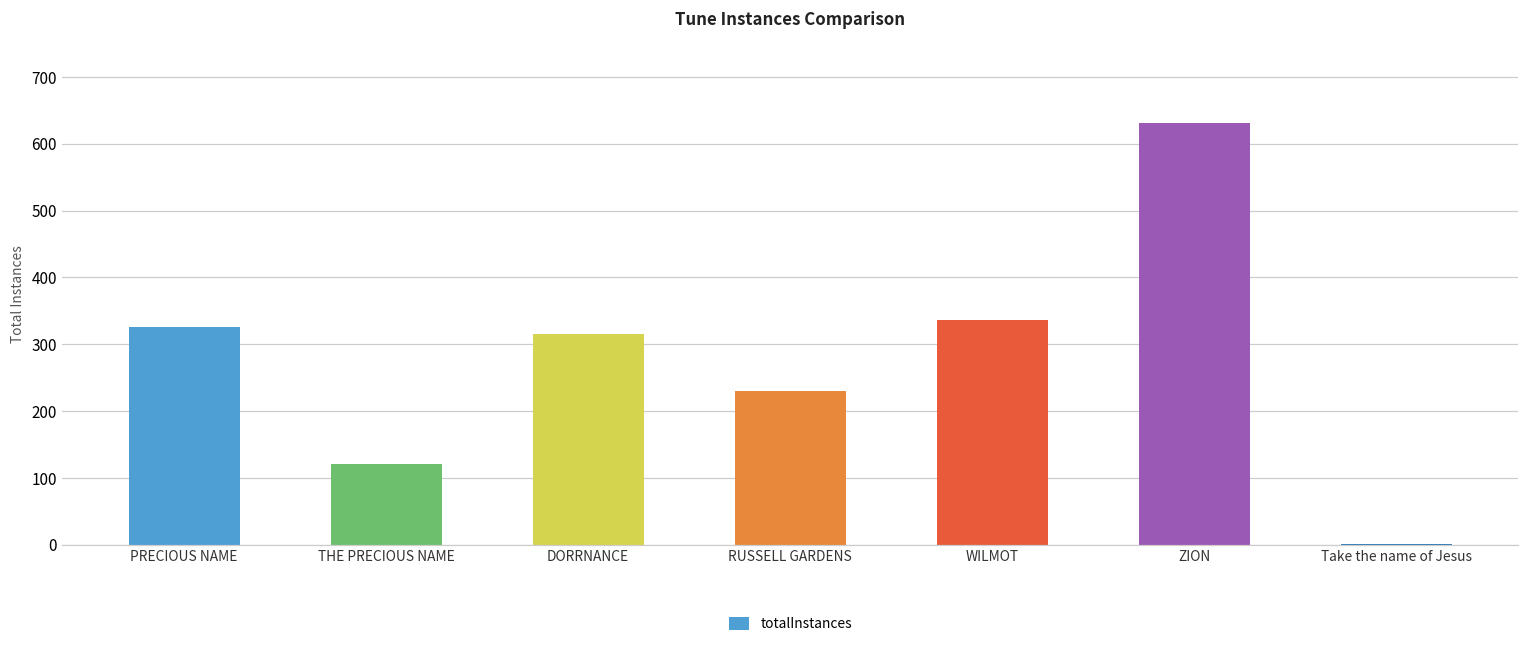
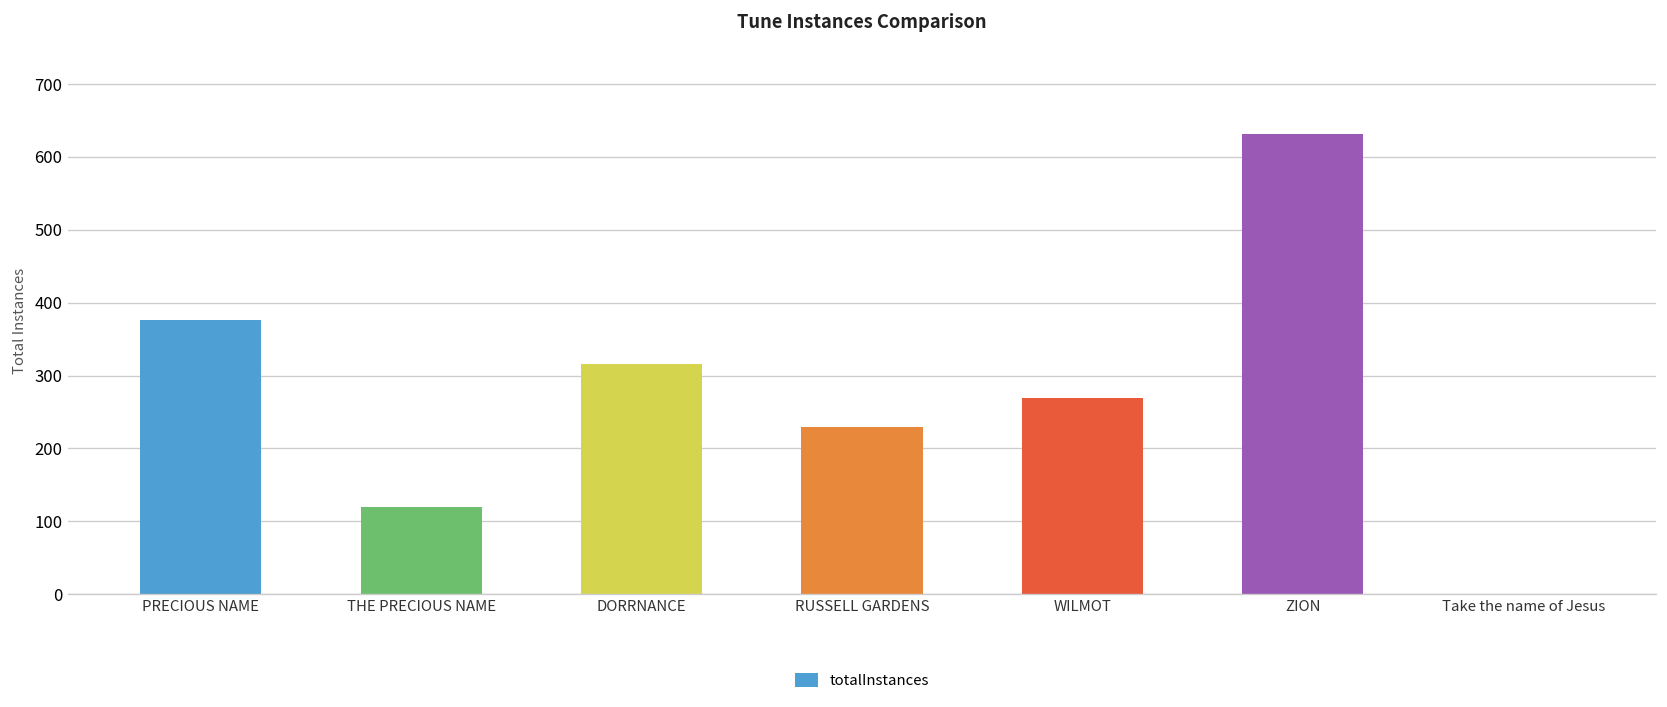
PRECIOUS NAME: 330 -> 380
WILMOT: 340 -> 270
